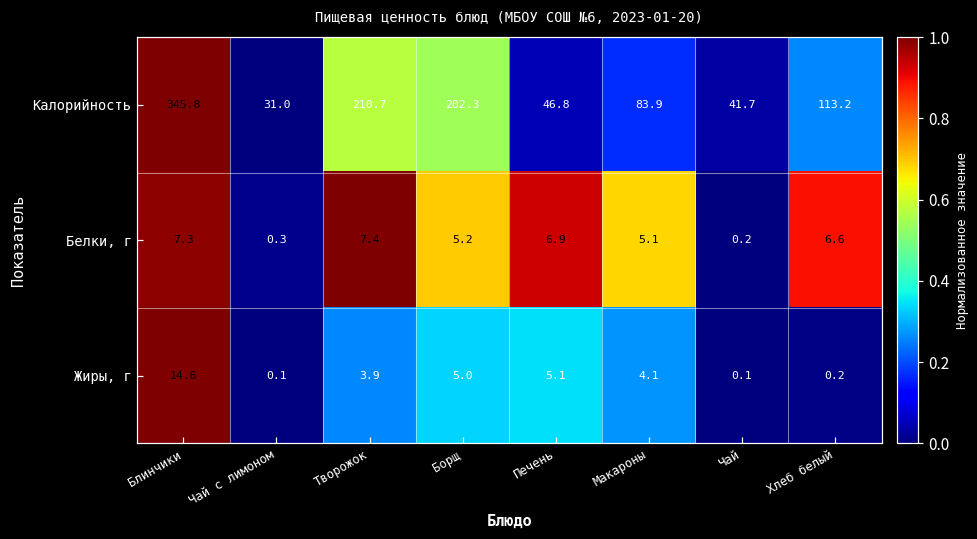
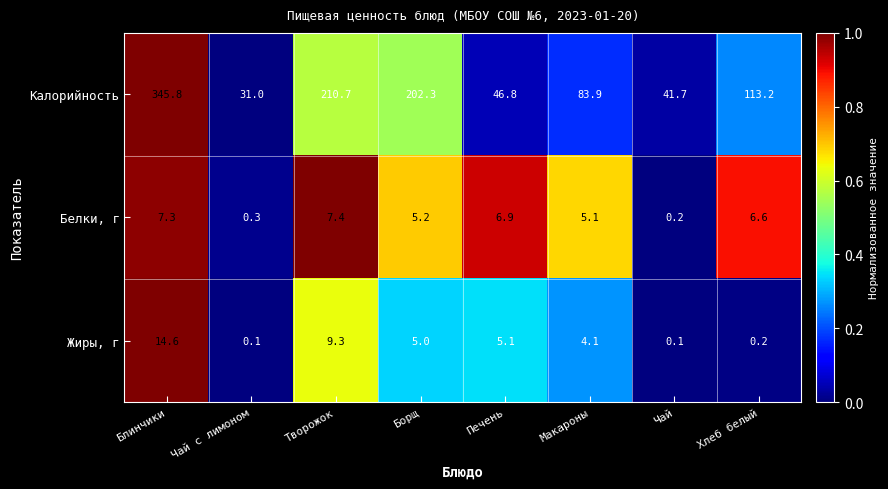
Жиры, г, Творожок: 3.9 -> 9.3
